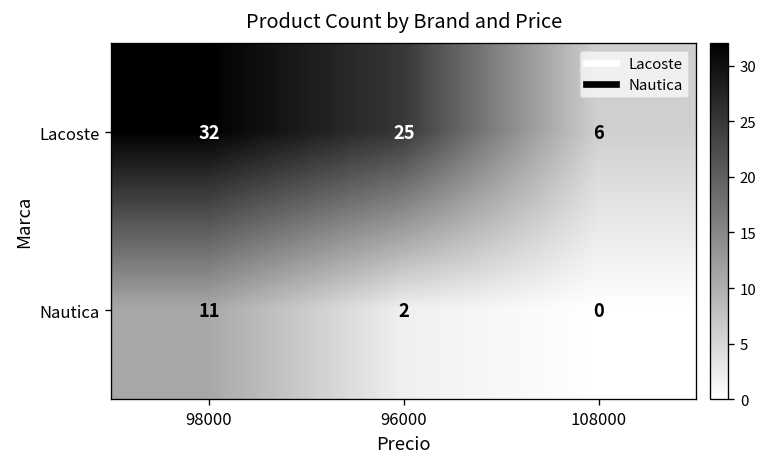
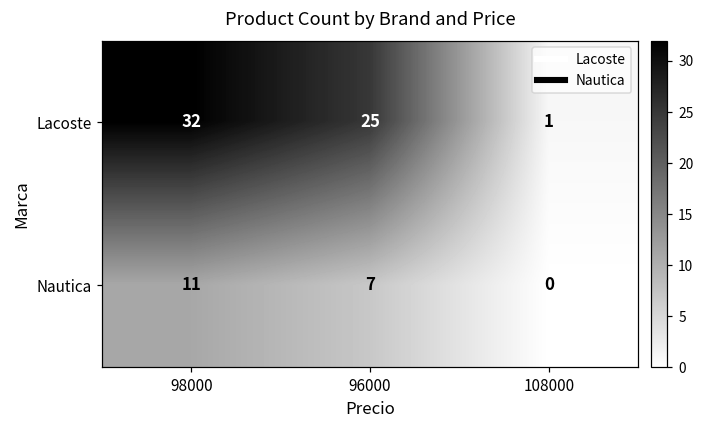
Lacoste, 108000: 6 -> 1
Nautica, 96000: 2 -> 7
